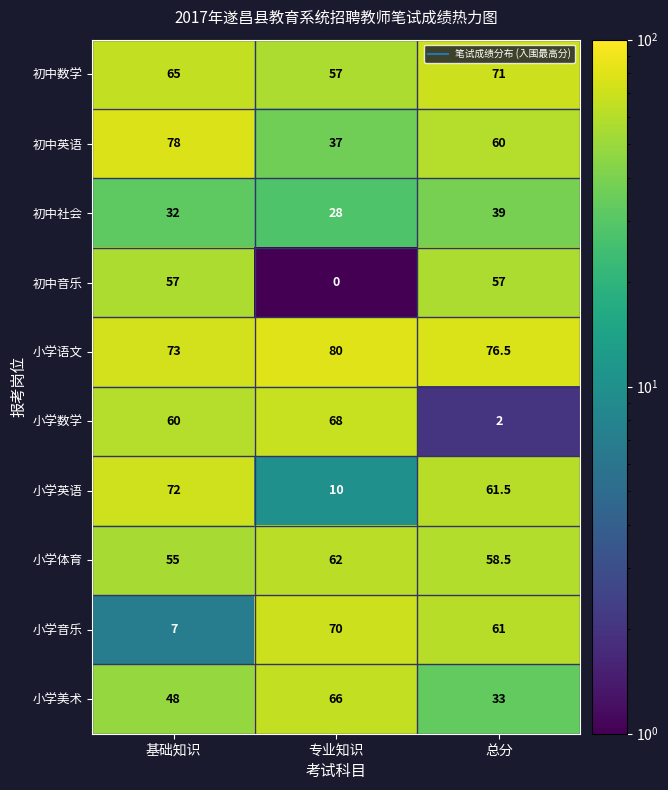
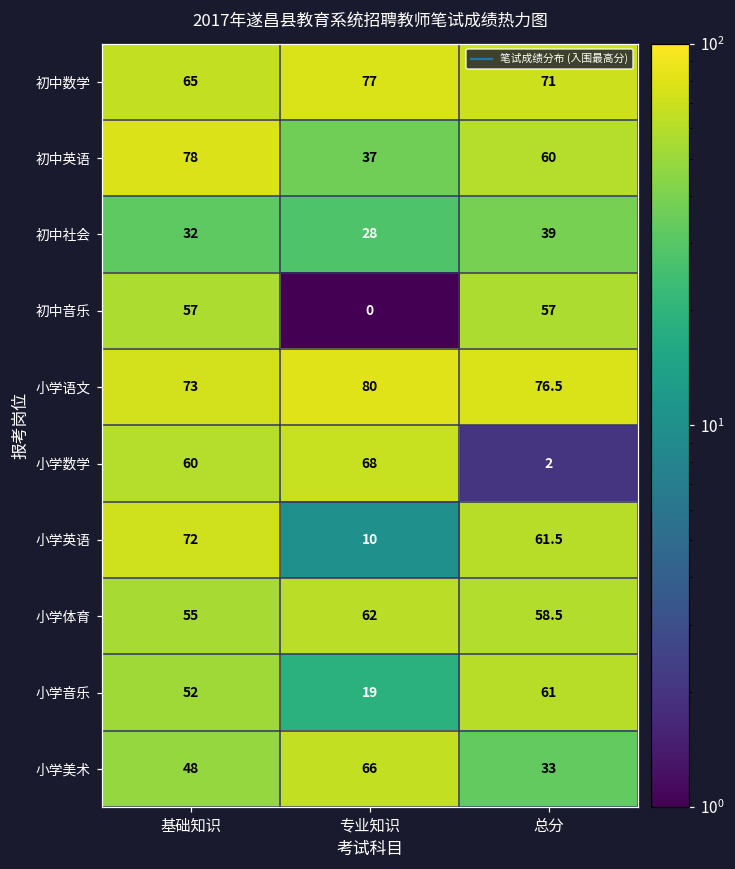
初中数学, 专业知识: 57 -> 77
小学音乐, 基础知识: 7 -> 52
小学音乐, 专业知识: 70 -> 19
